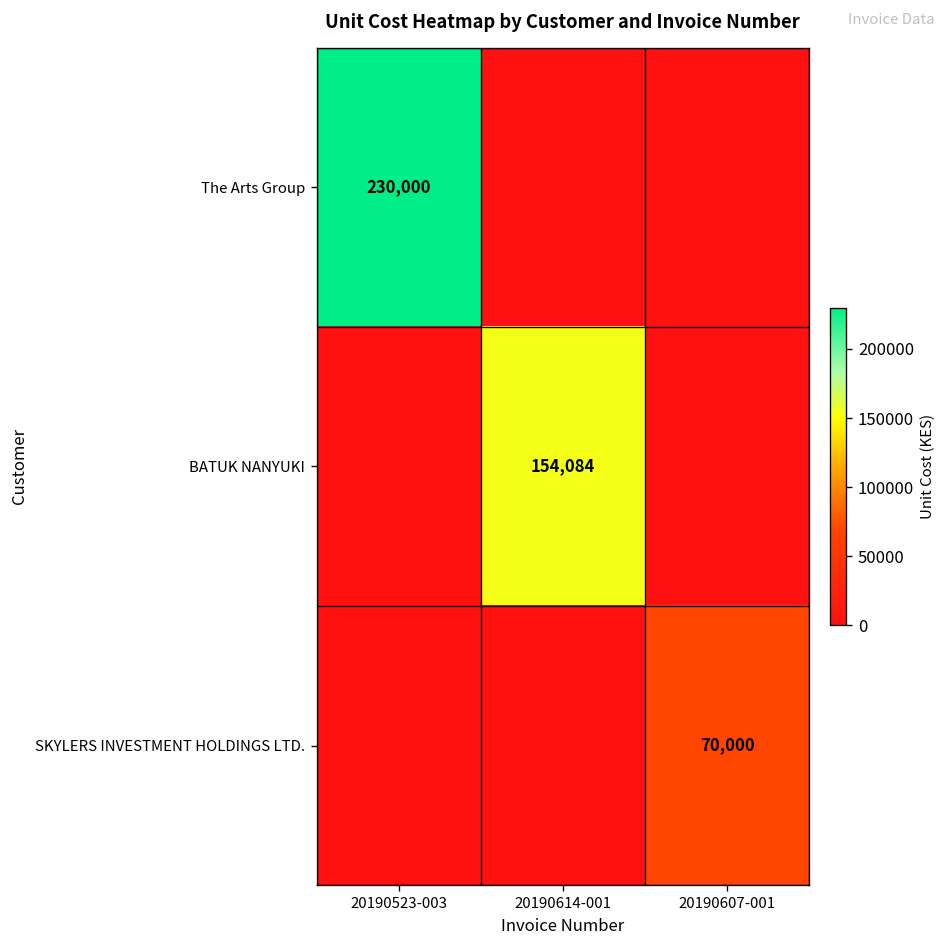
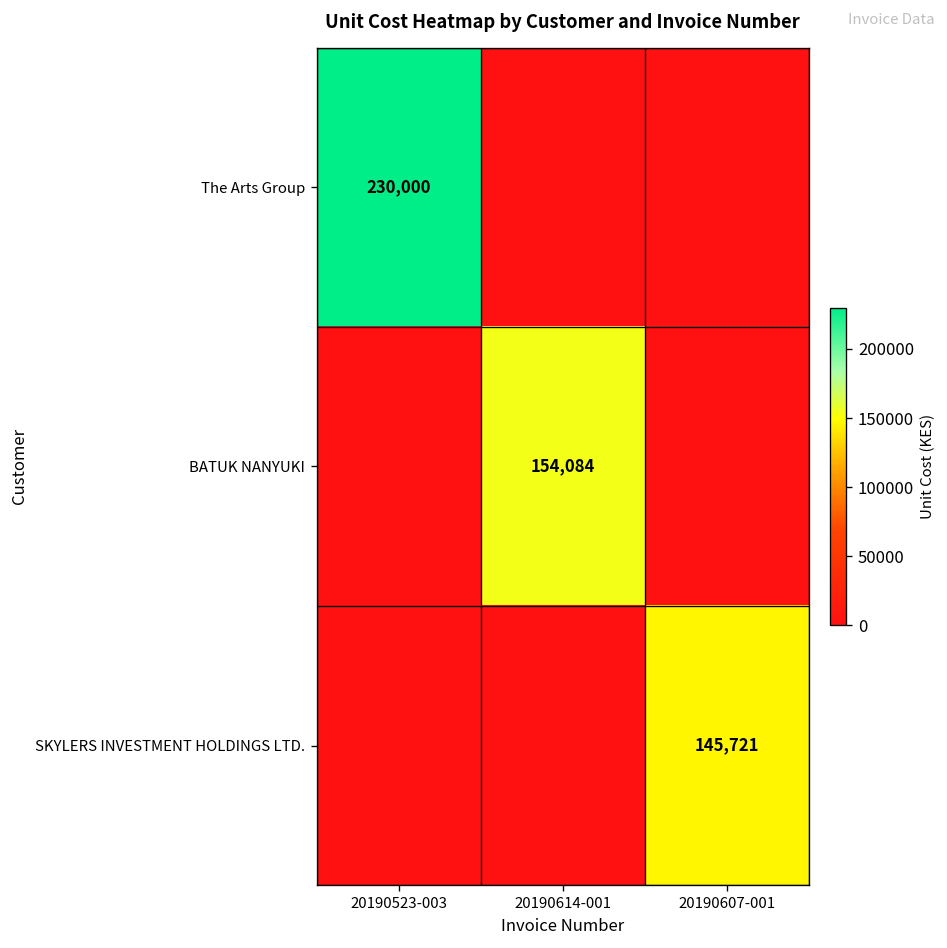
SKYLERS INVESTMENT HOLDINGS LTD., 20190607-001: 70,000 -> 145,721
